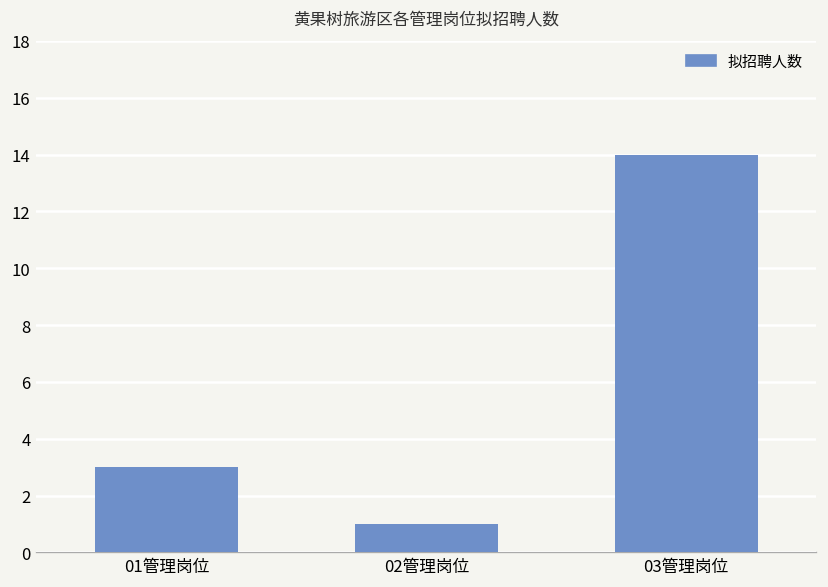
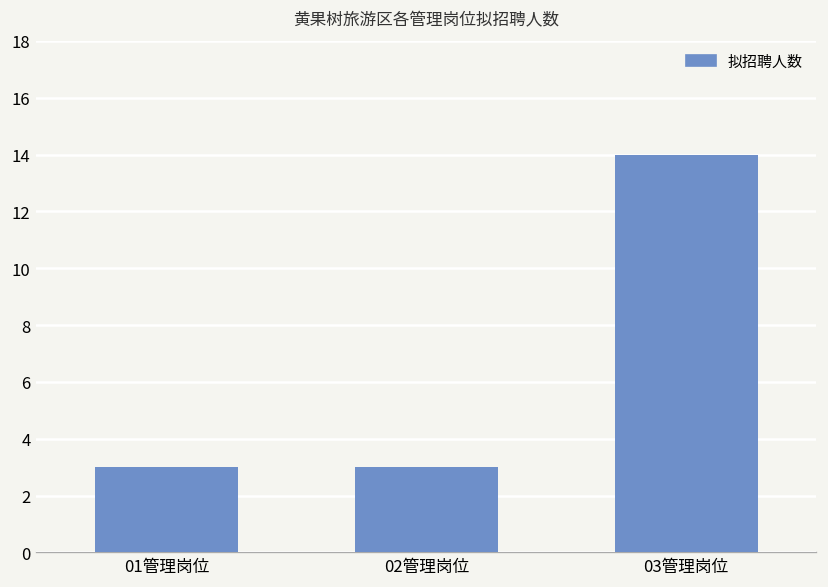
02管理岗位: 1 -> 3
